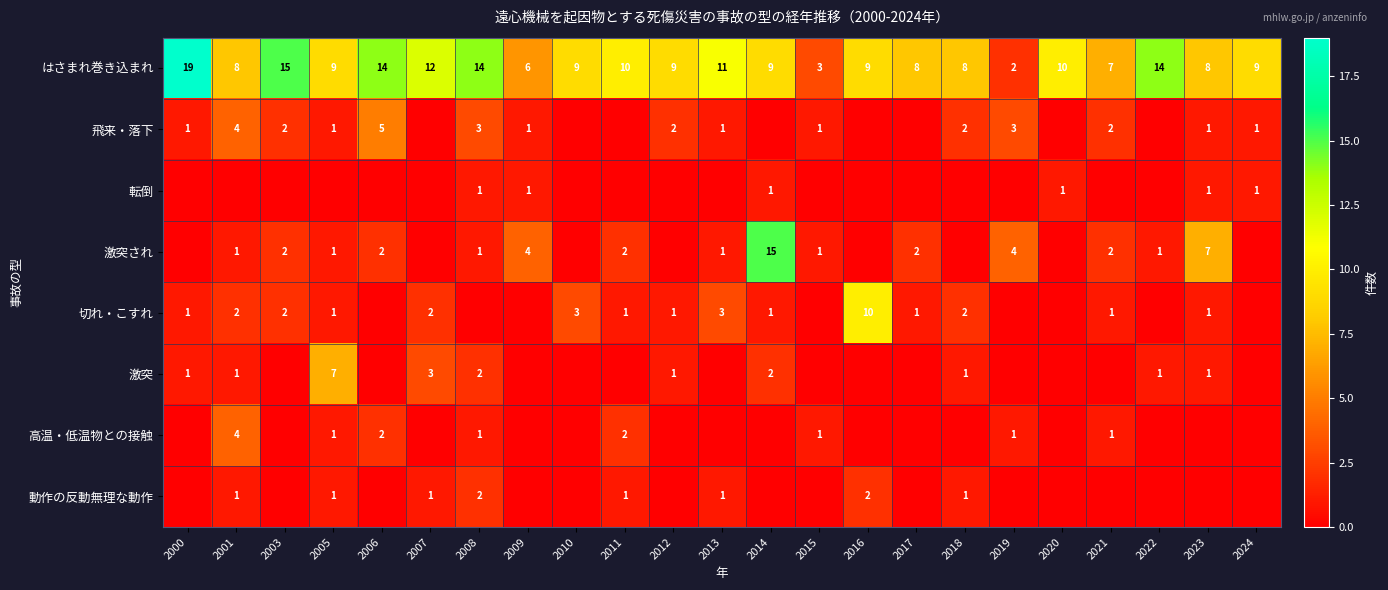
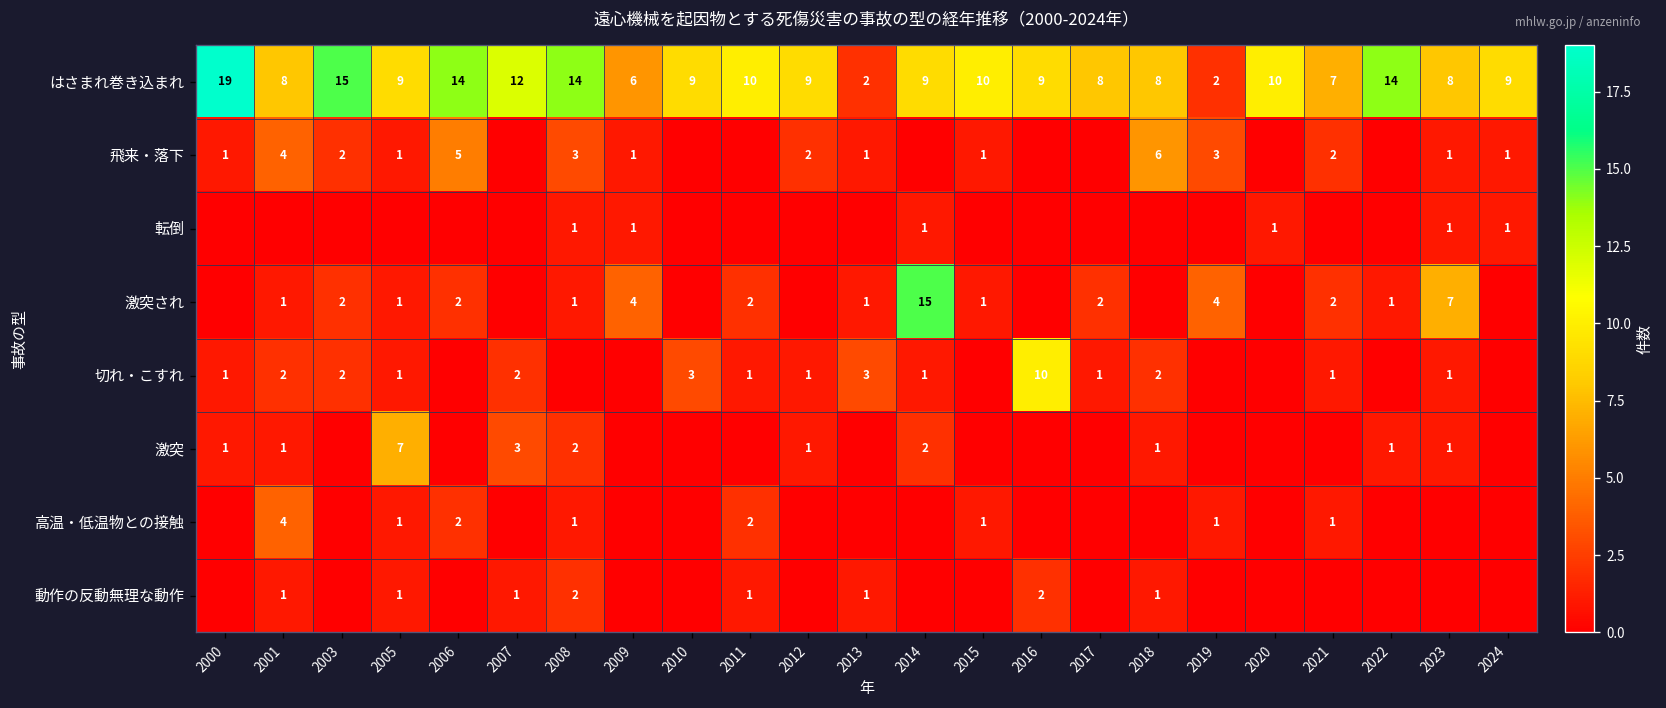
はさまれ巻き込まれ, 2013: 11 -> 2
はさまれ巻き込まれ, 2015: 3 -> 10
飛来・落下, 2018: 2 -> 6
